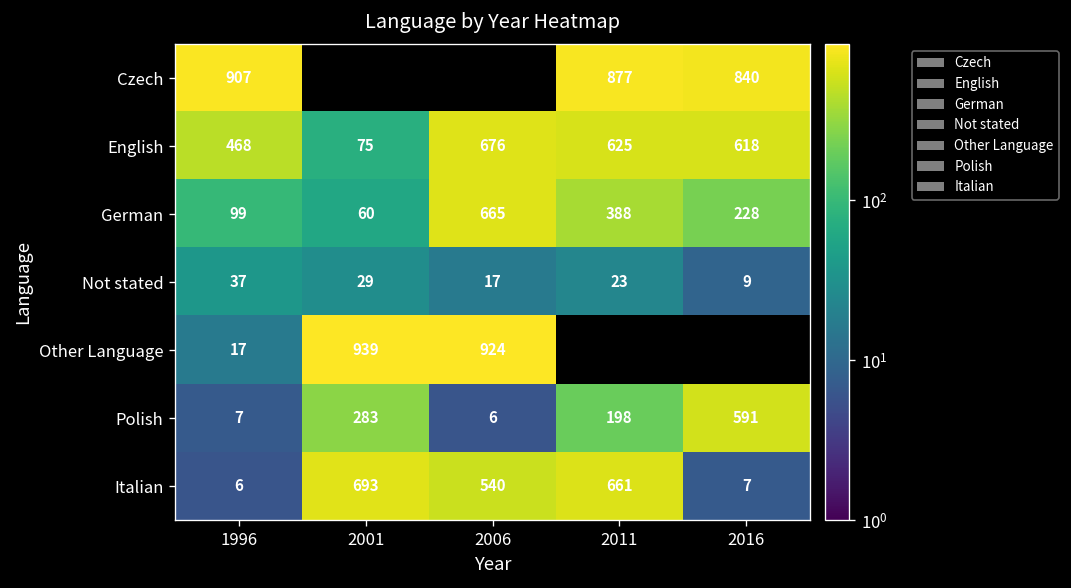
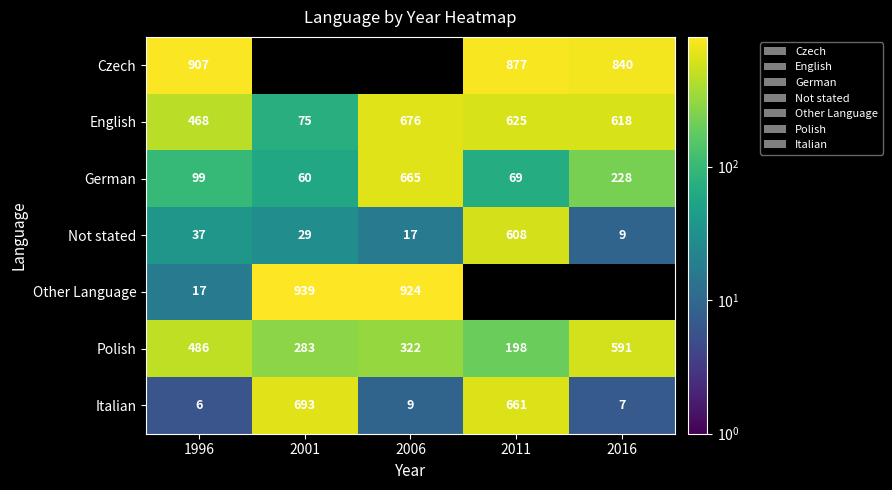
German, 2011: 388 -> 69
Not stated, 2011: 23 -> 608
Polish, 1996: 7 -> 486
Polish, 2006: 6 -> 322
Italian, 2006: 540 -> 9
